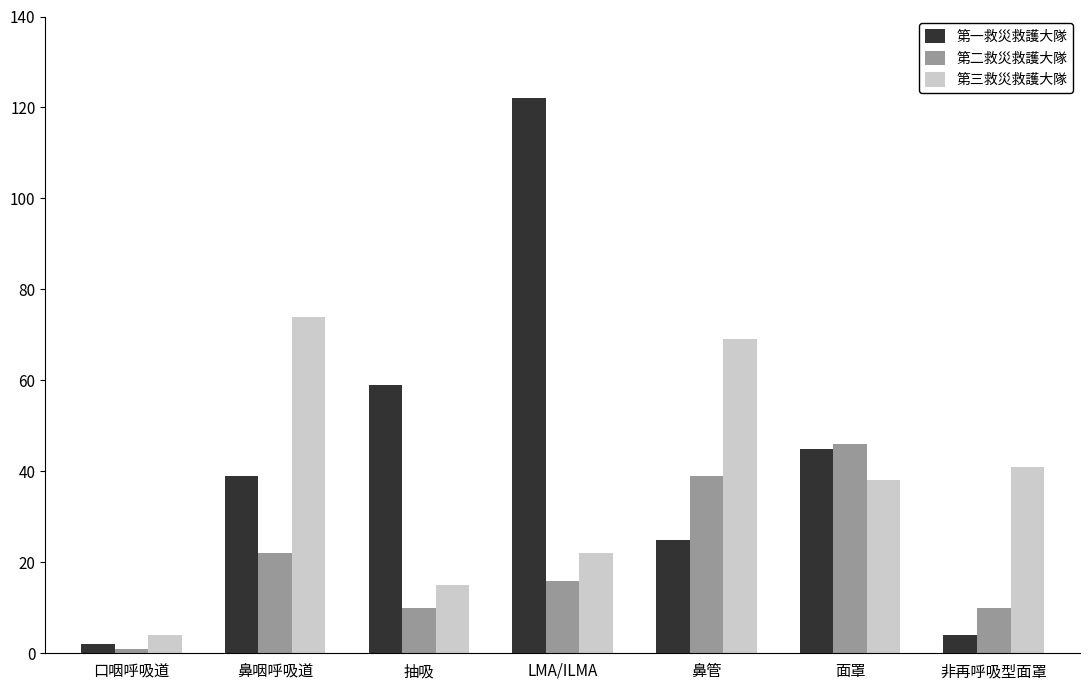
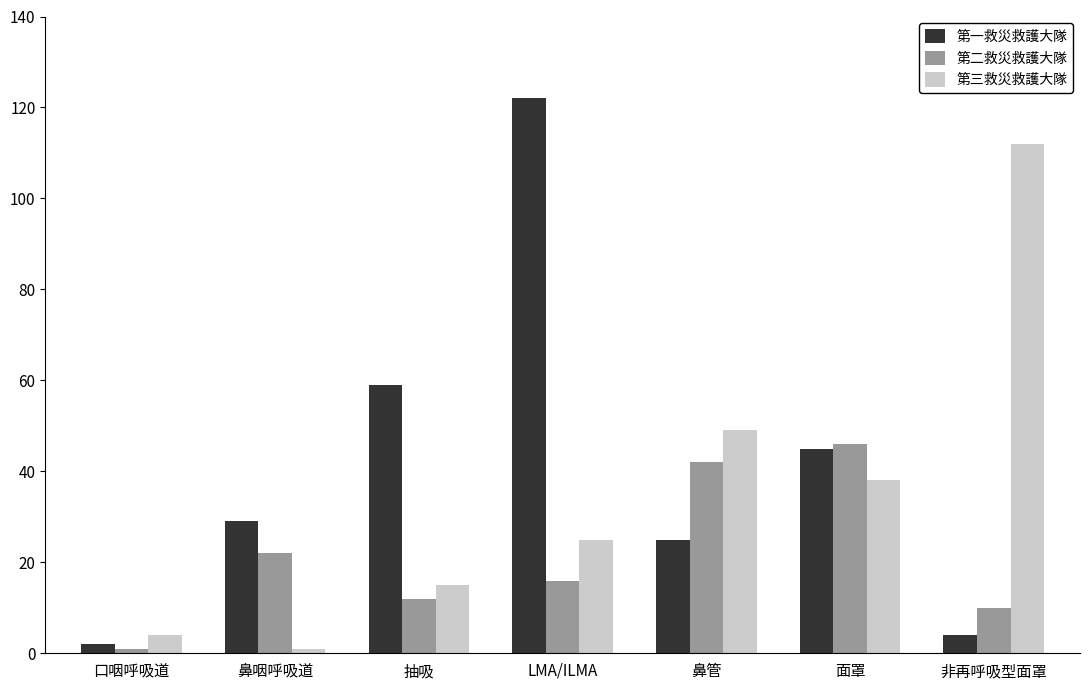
第一救災救護大隊, 鼻咽呼吸道: 39 -> 29
第三救災救護大隊, 鼻咽呼吸道: 74 -> 1
第二救災救護大隊, 抽吸: 10 -> 12
第三救災救護大隊, LMA/ILMA: 22 -> 25
第二救災救護大隊, 鼻管: 39 -> 42
第三救災救護大隊, 鼻管: 69 -> 49
第三救災救護大隊, 非再呼吸型面罩: 41 -> 112
